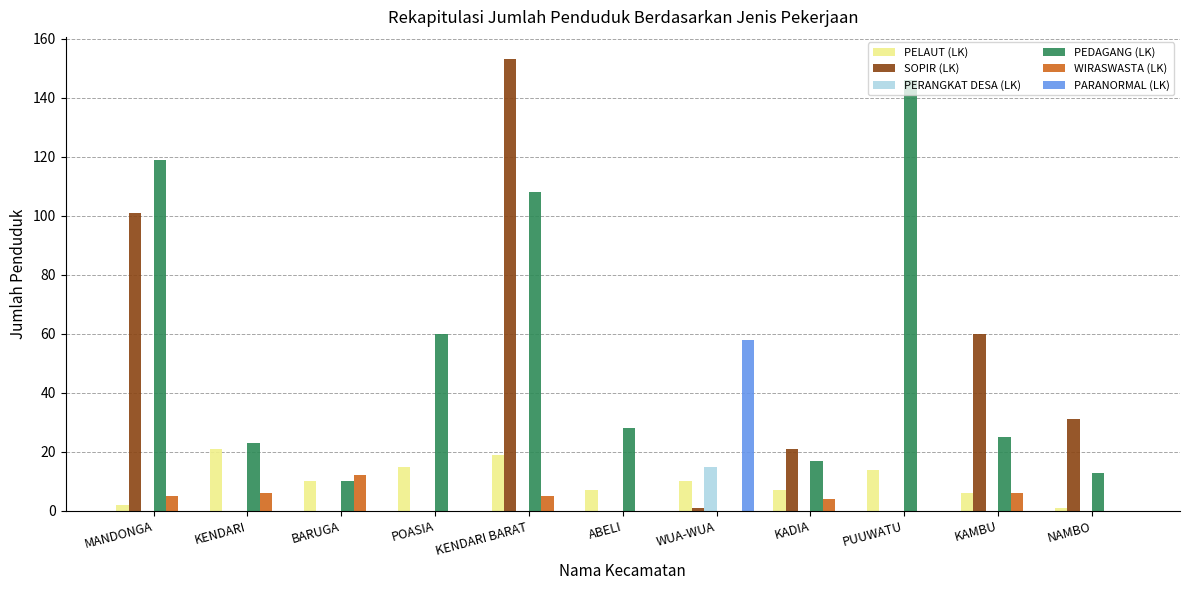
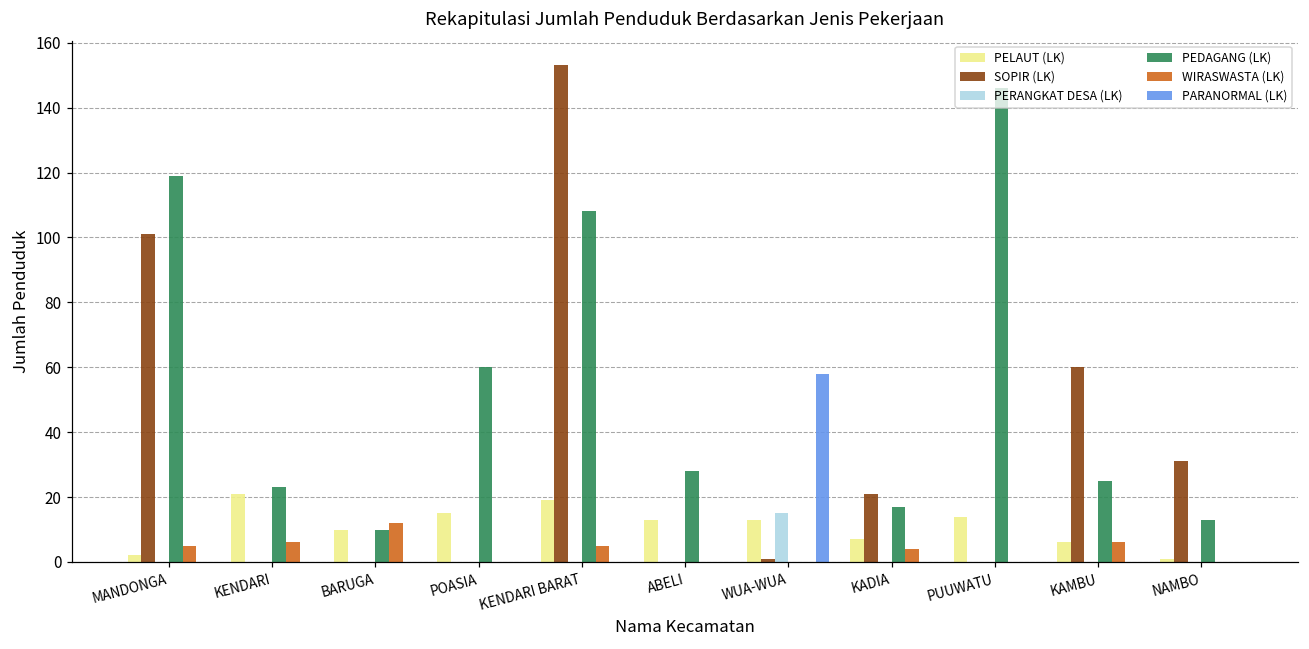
PELAUT (LK), ABELI: 7 -> 13
PELAUT (LK), WUA-WUA: 10 -> 13
